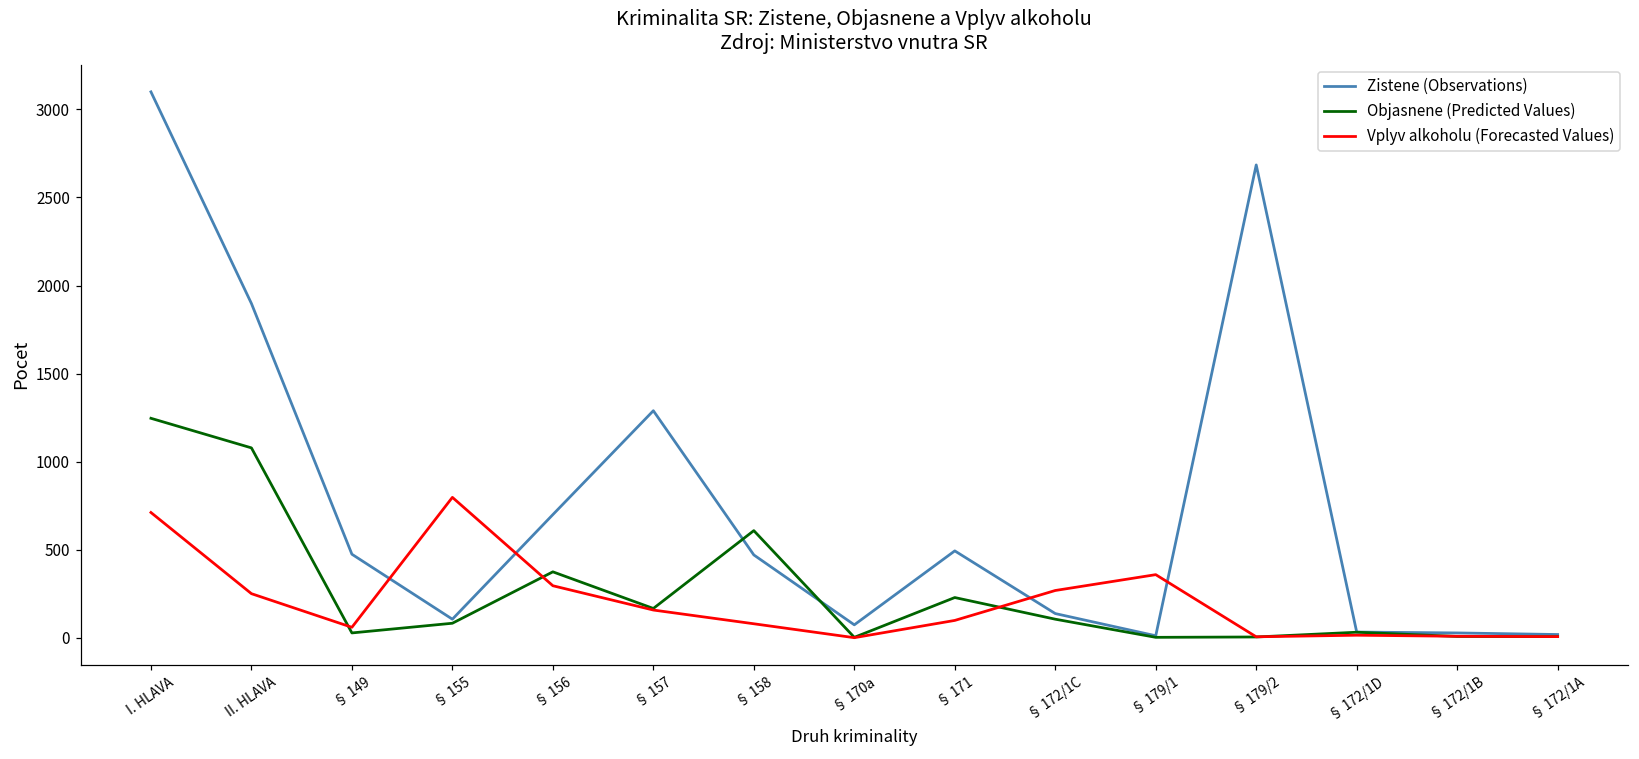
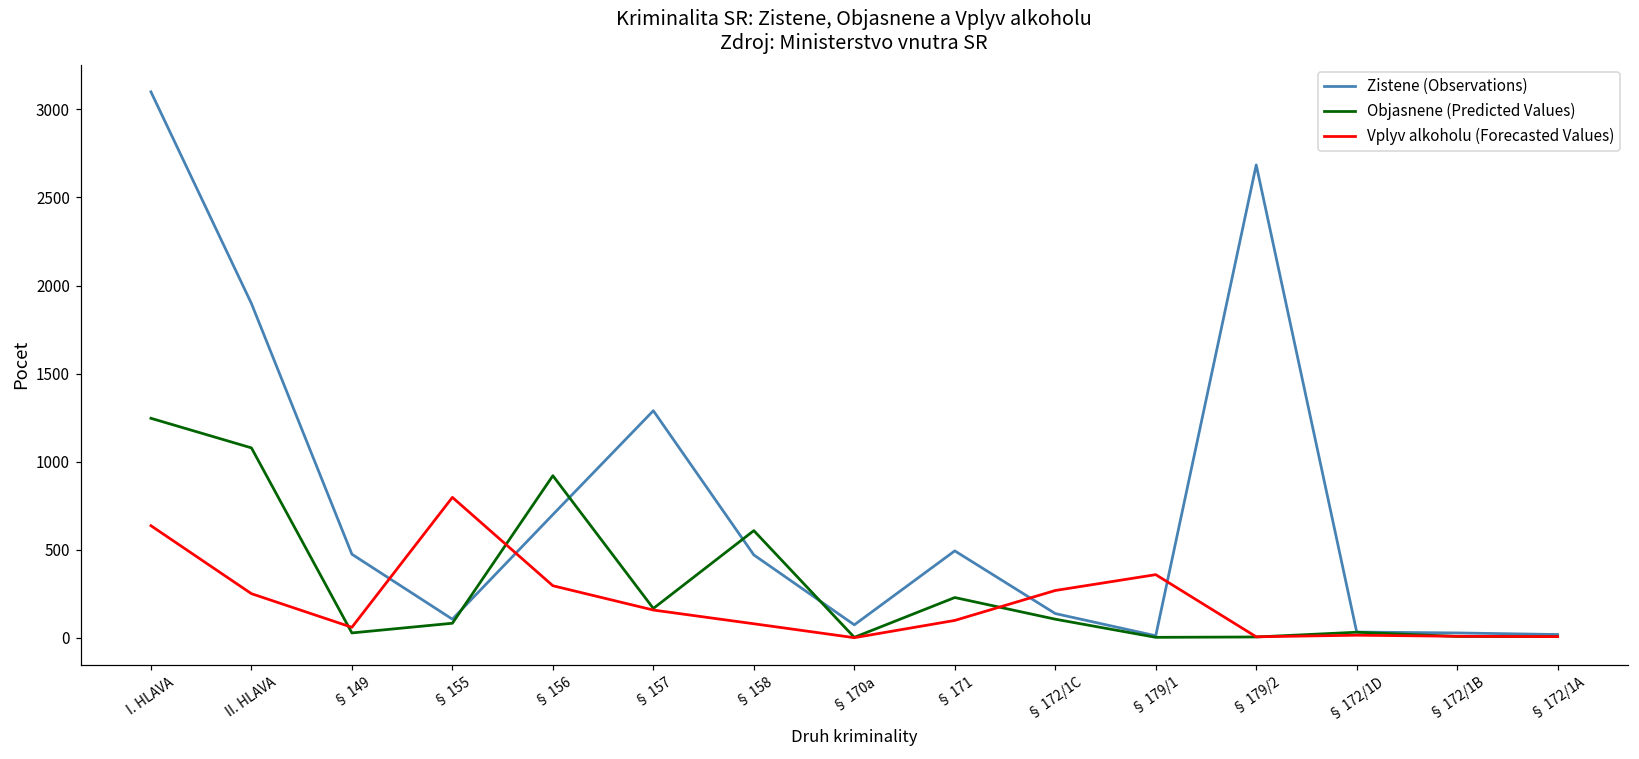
Vplyv alkoholu (Forecasted Values), I. HLAVA: 710 -> 640
Objasnene (Predicted Values), § 156: 370 -> 920
